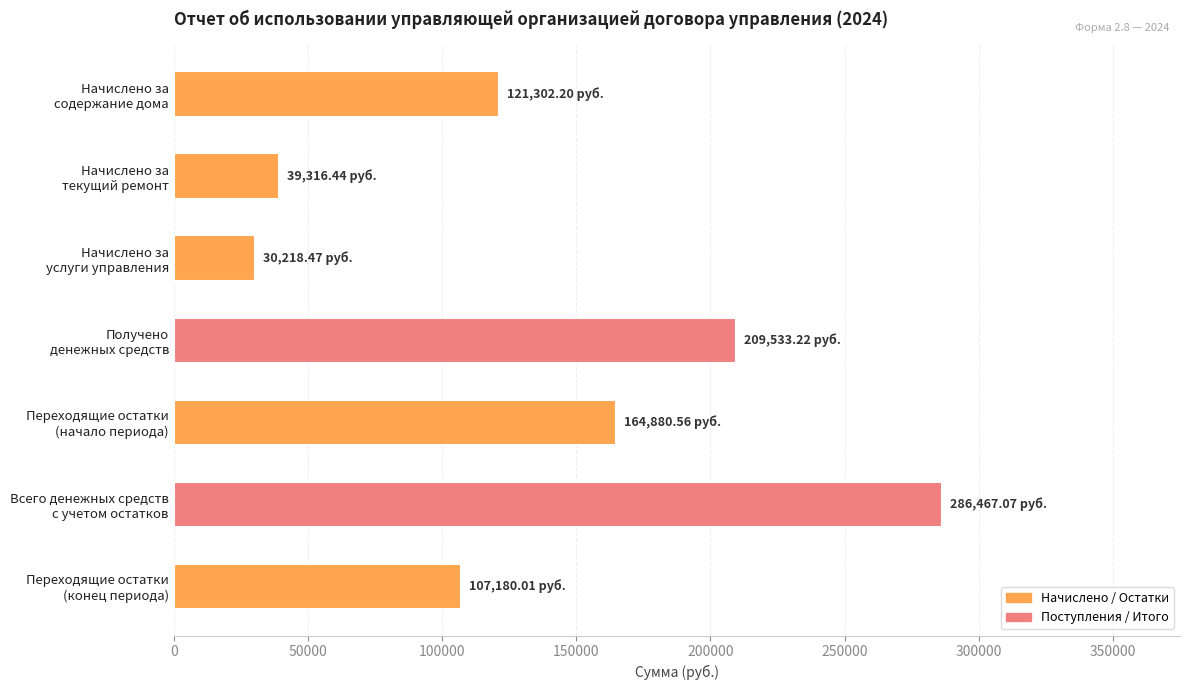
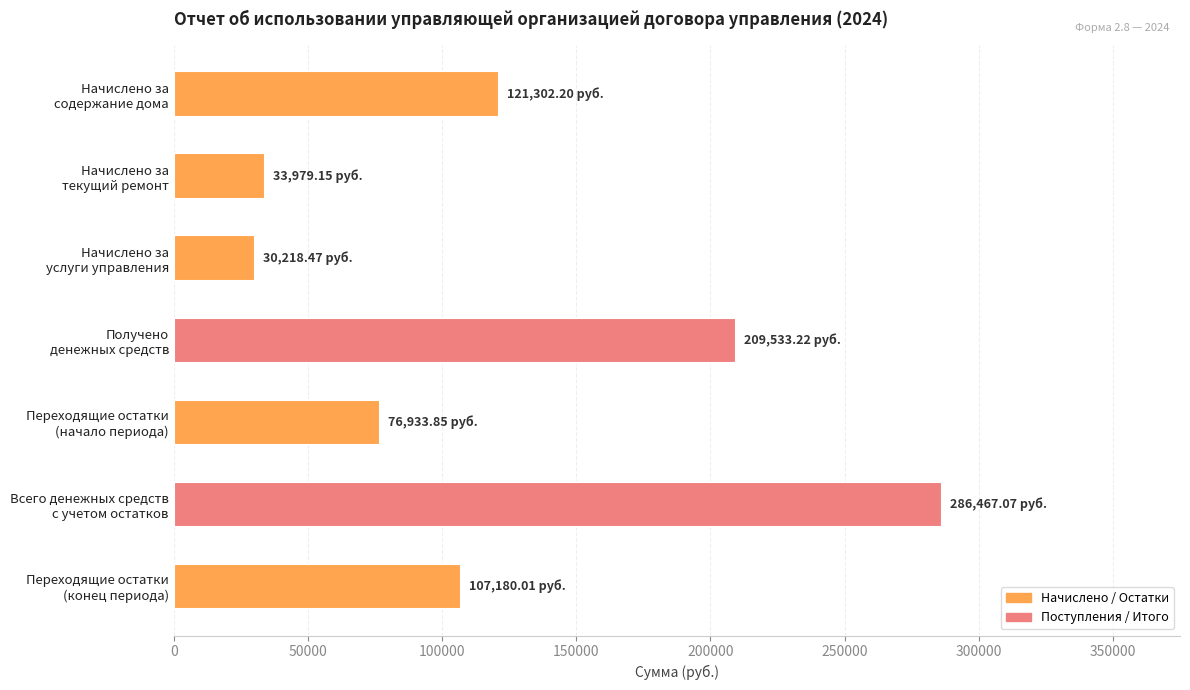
Начислено за текущий ремонт: 39,316.44 -> 33,979.15
Переходящие остатки (начало периода): 164,880.56 -> 76,933.85
